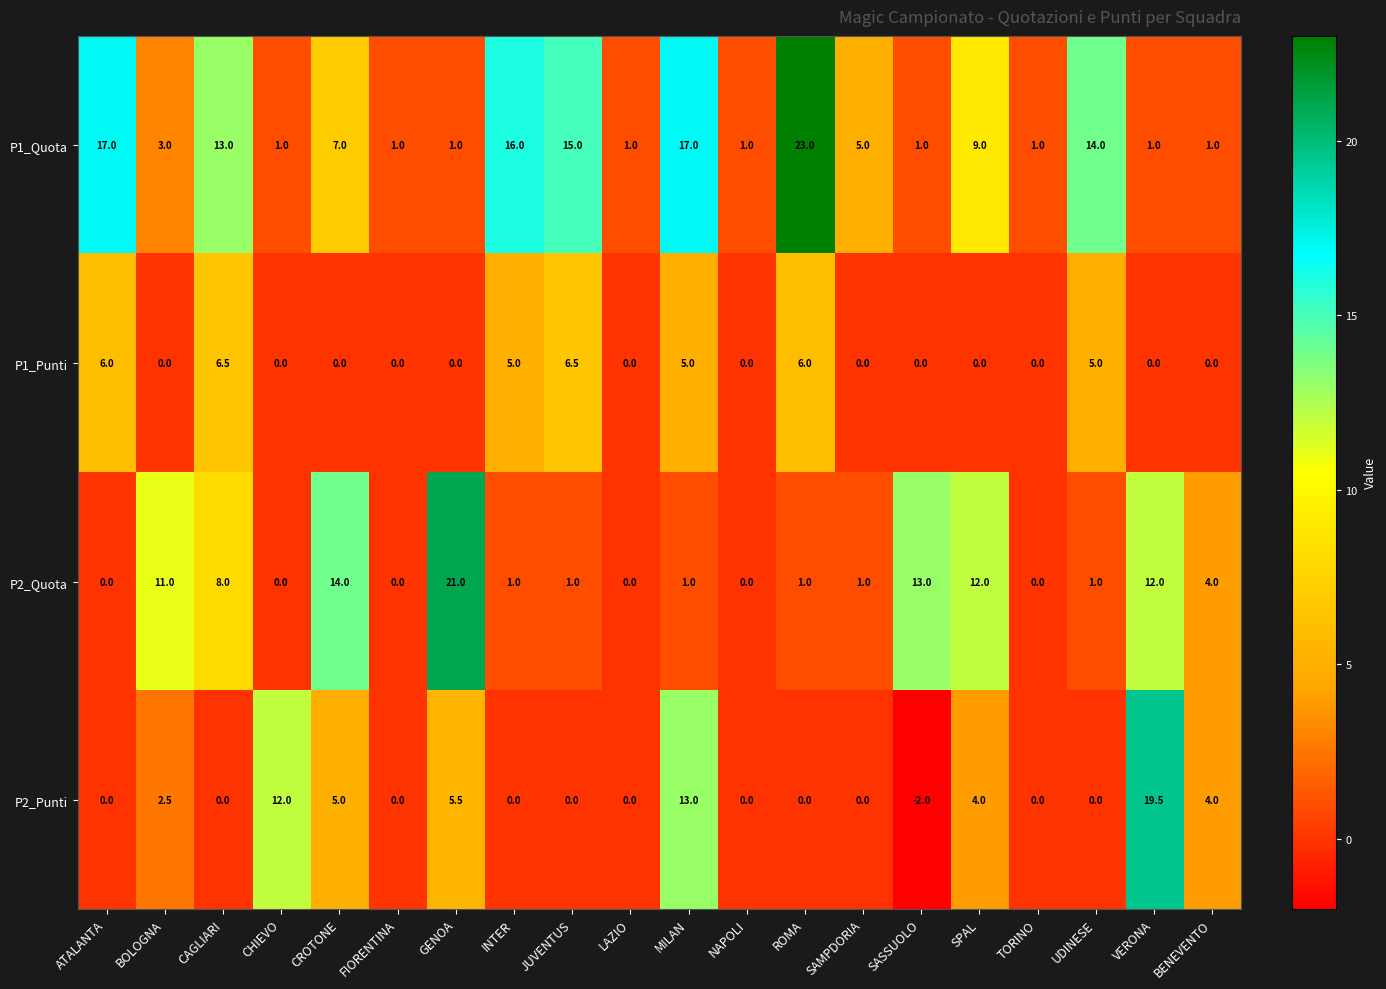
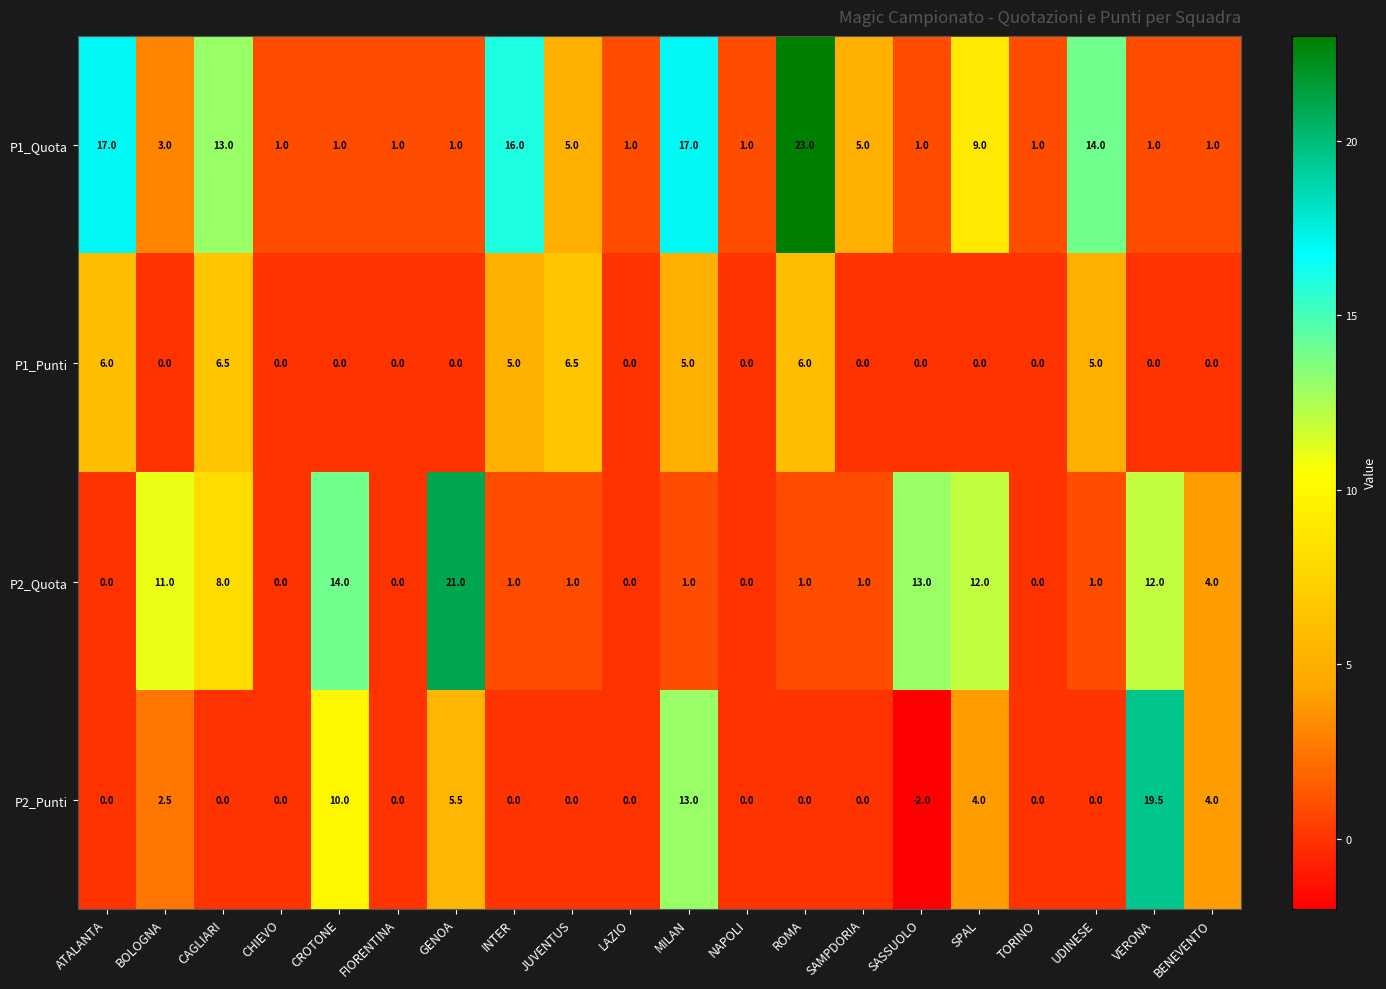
P1_Quota, CROTONE: 7.0 -> 1.0
P1_Quota, JUVENTUS: 15.0 -> 5.0
P2_Punti, CHIEVO: 12.0 -> 0.0
P2_Punti, CROTONE: 5.0 -> 10.0
